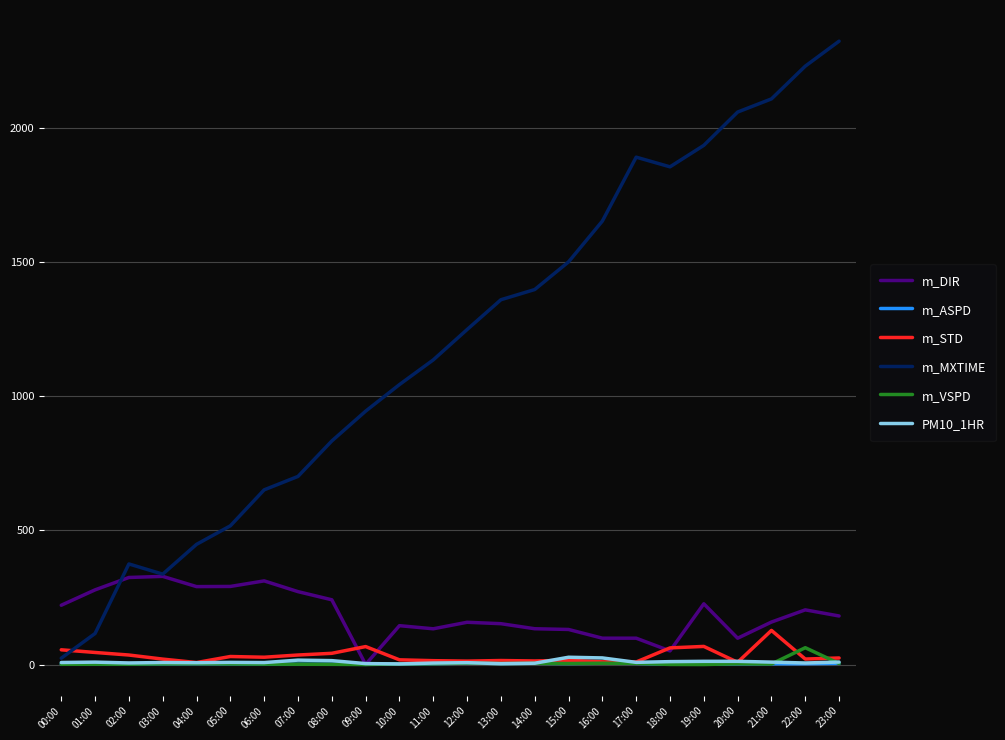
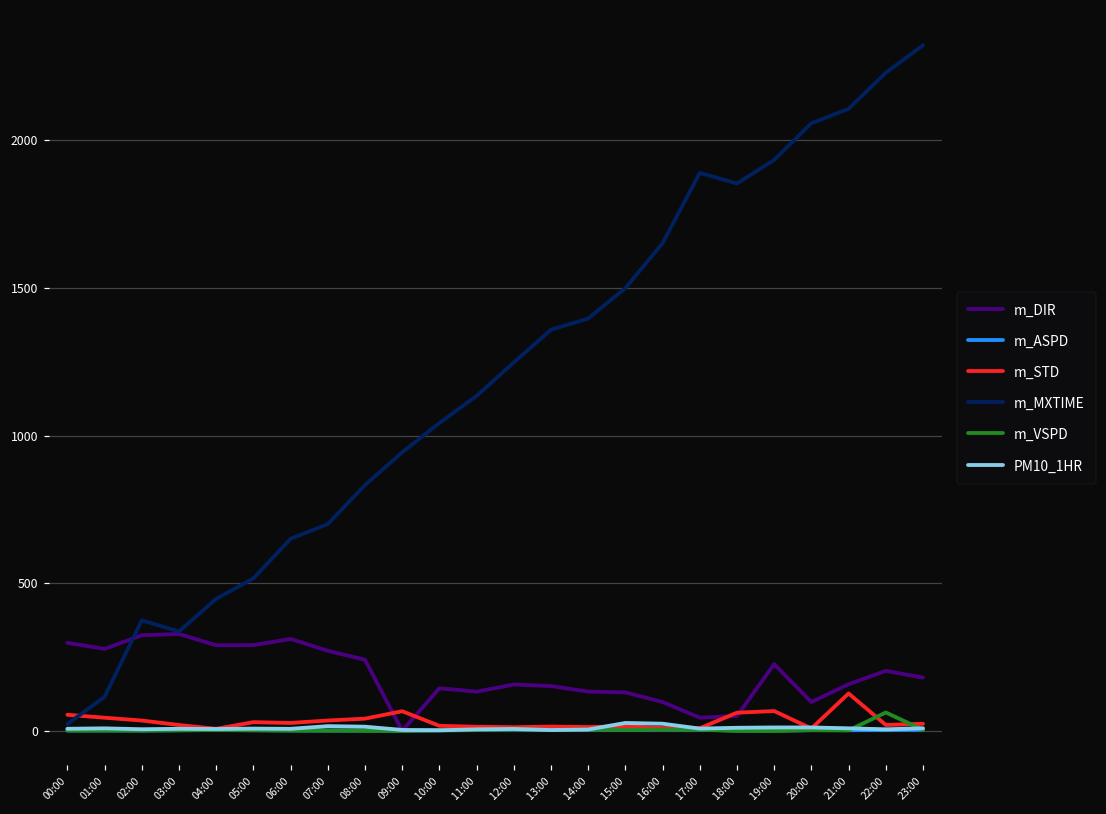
m_DIR, 00:00: 220 -> 300
m_DIR, 17:00: 100 -> 50
